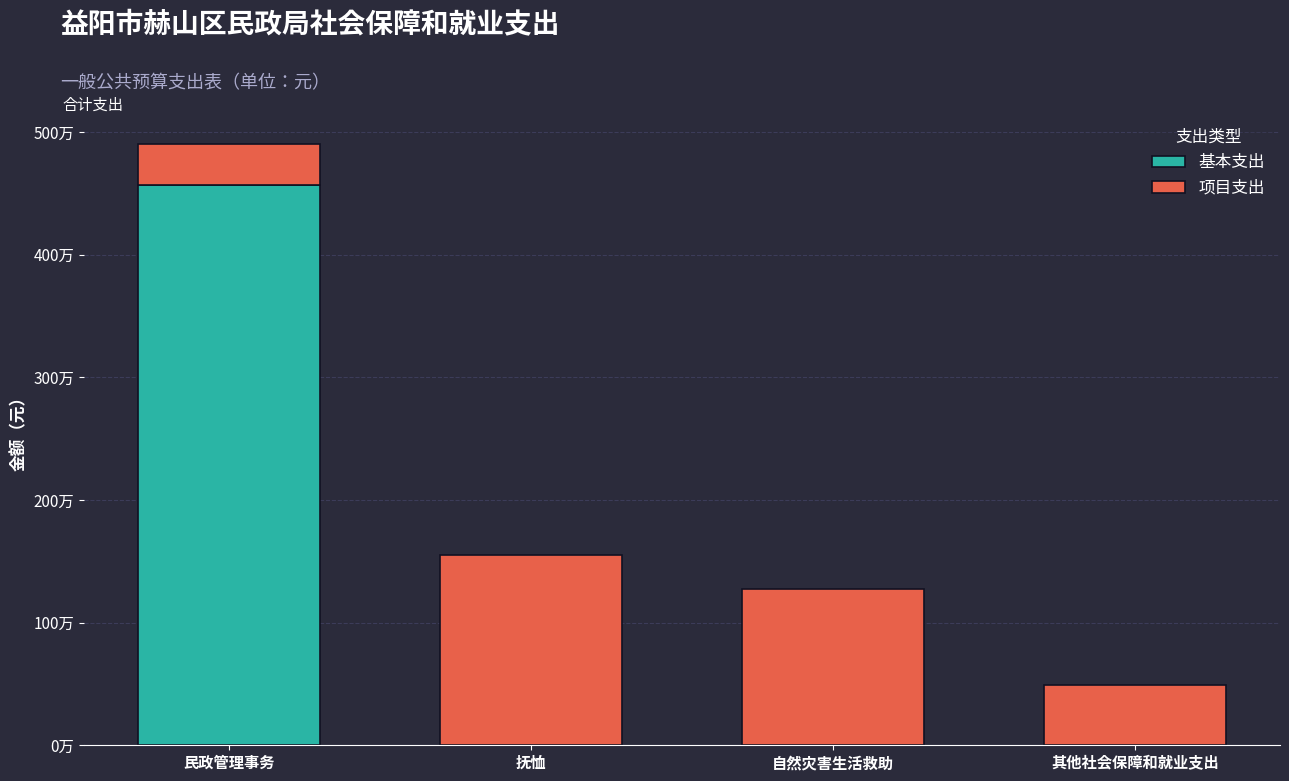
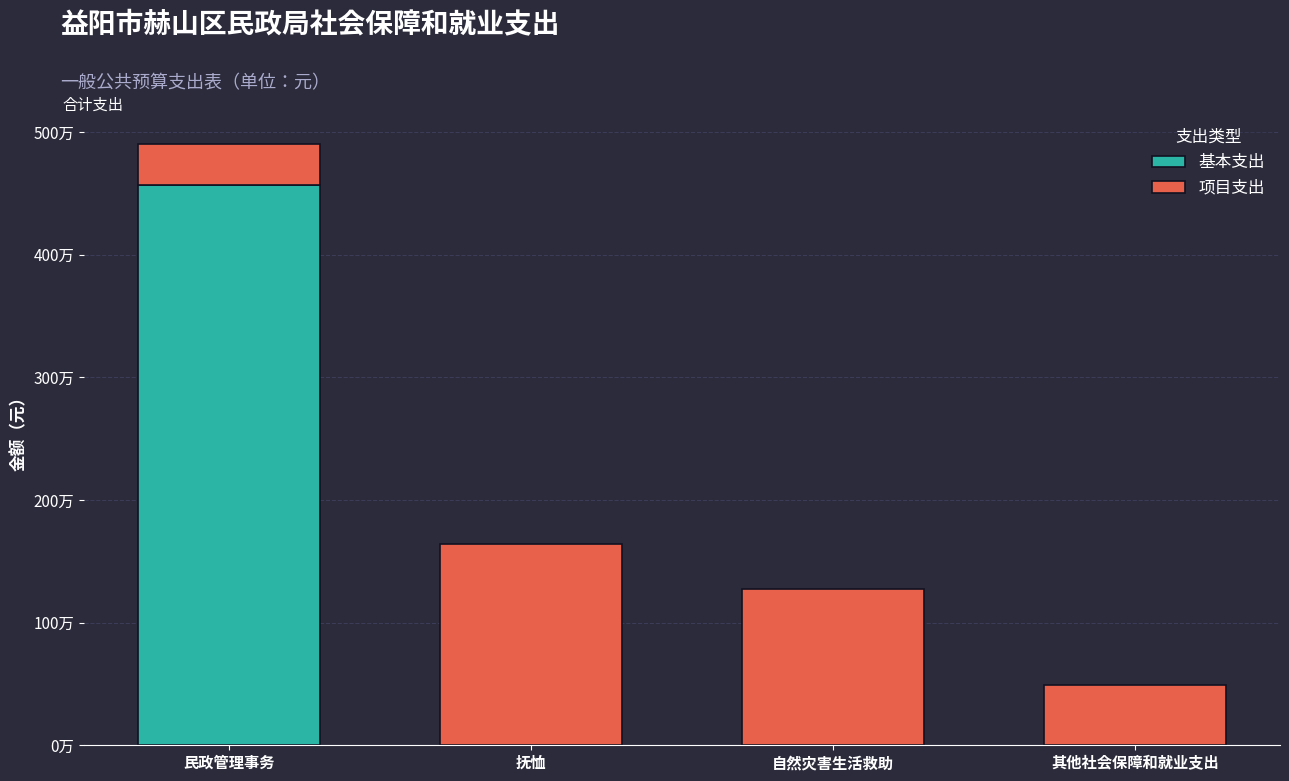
项目支出, 抚恤: 155万 -> 164万
